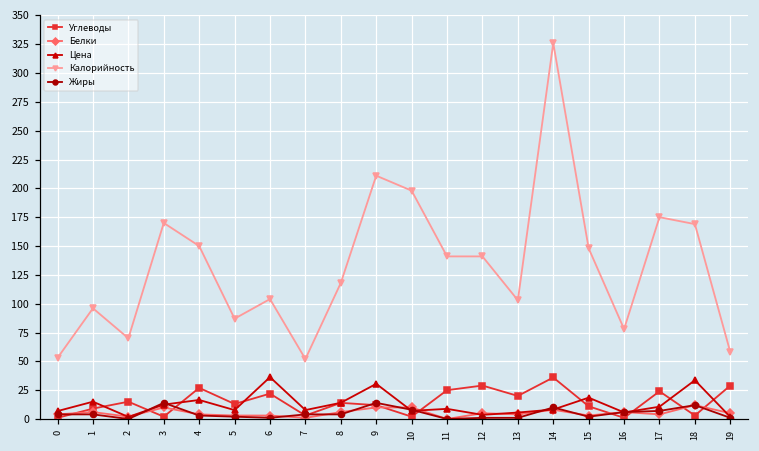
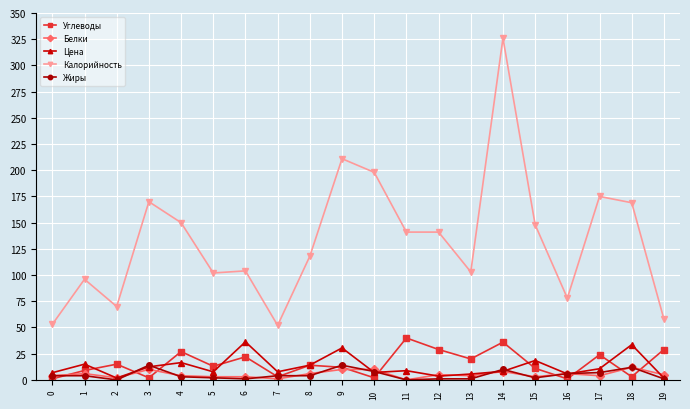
Калорийность, 5: 87 -> 102
Углеводы, 11: 25 -> 40
